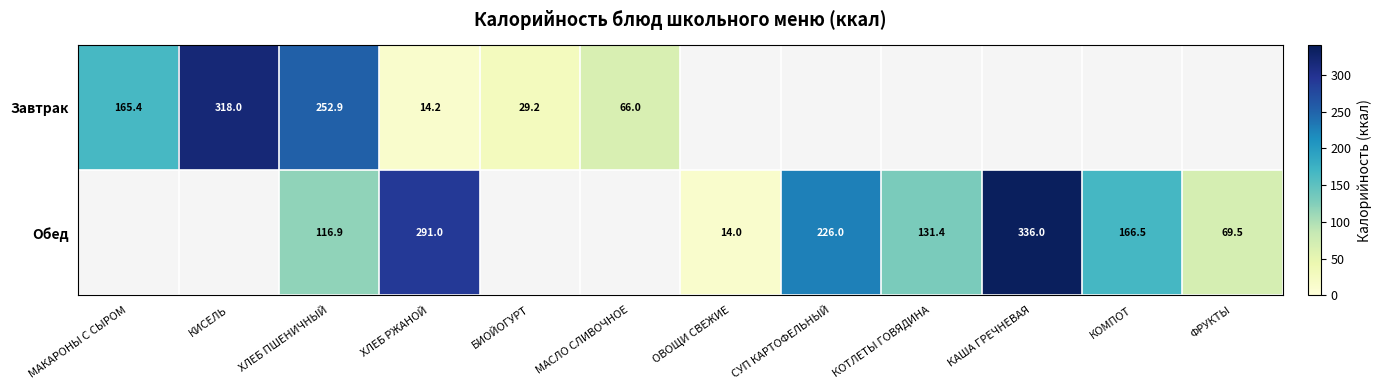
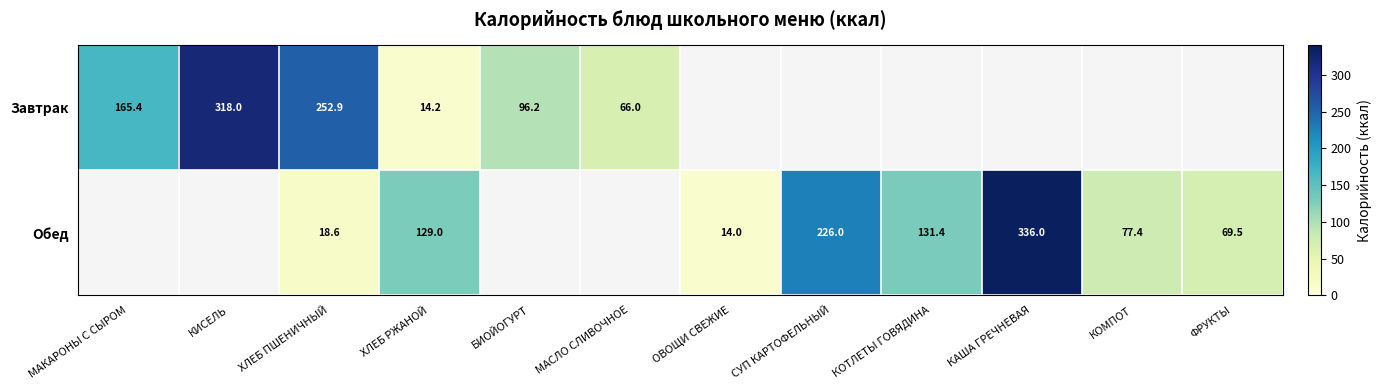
Завтрак, БИОЙОГУРТ: 29.2 -> 96.2
Обед, ХЛЕБ ПШЕНИЧНЫЙ: 116.9 -> 18.6
Обед, ХЛЕБ РЖАНОЙ: 291.0 -> 129.0
Обед, КОМПОТ: 166.5 -> 77.4
